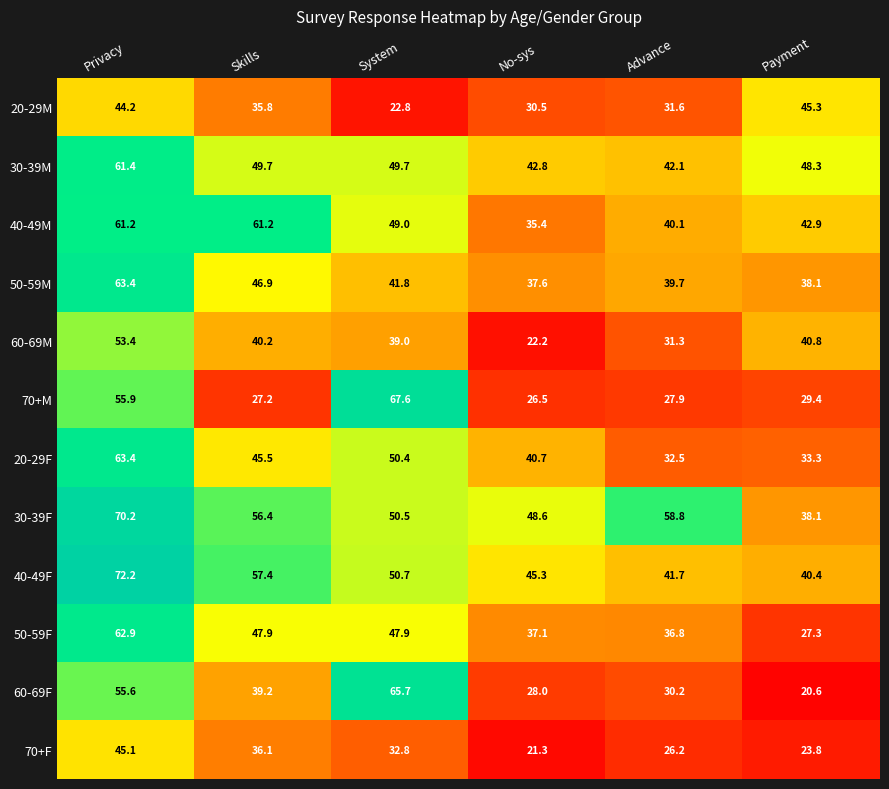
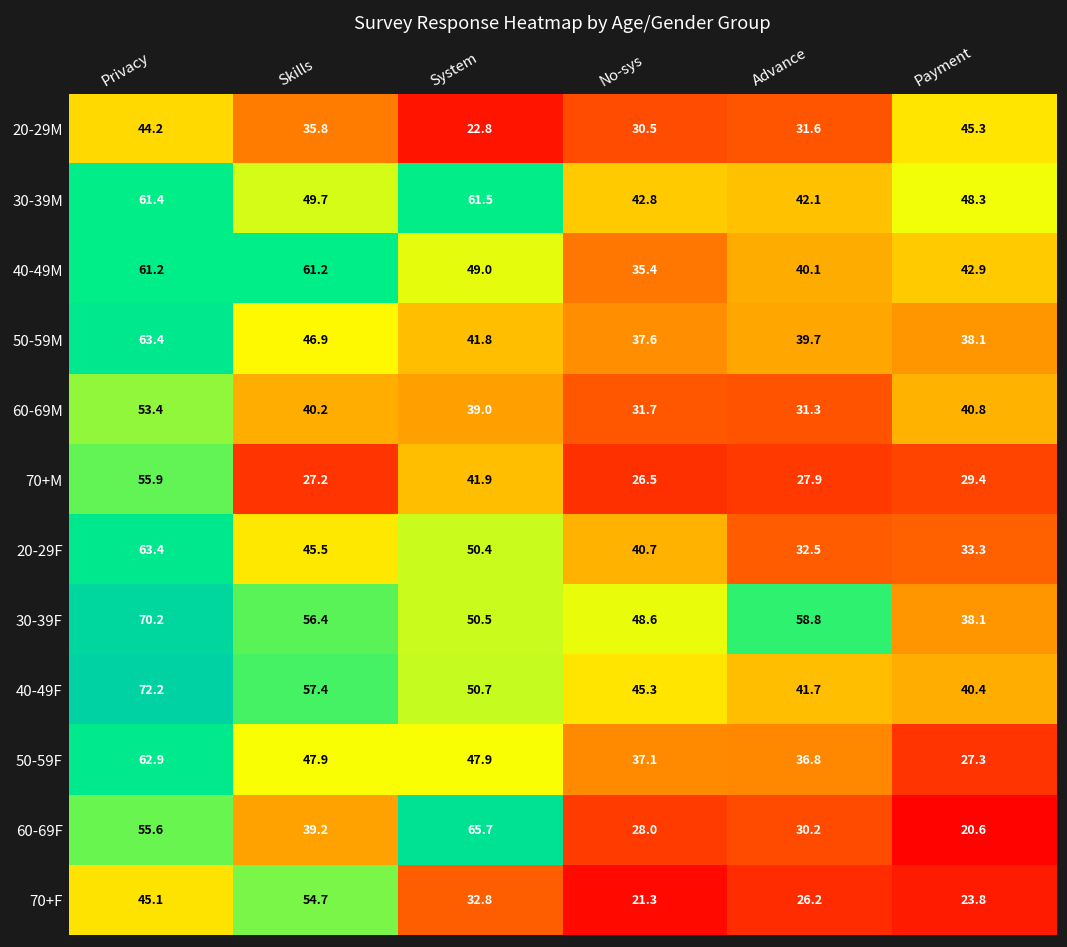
30-39M, System: 49.7 -> 61.5
60-69M, No-sys: 22.2 -> 31.7
70+M, System: 67.6 -> 41.9
70+F, Skills: 36.1 -> 54.7
